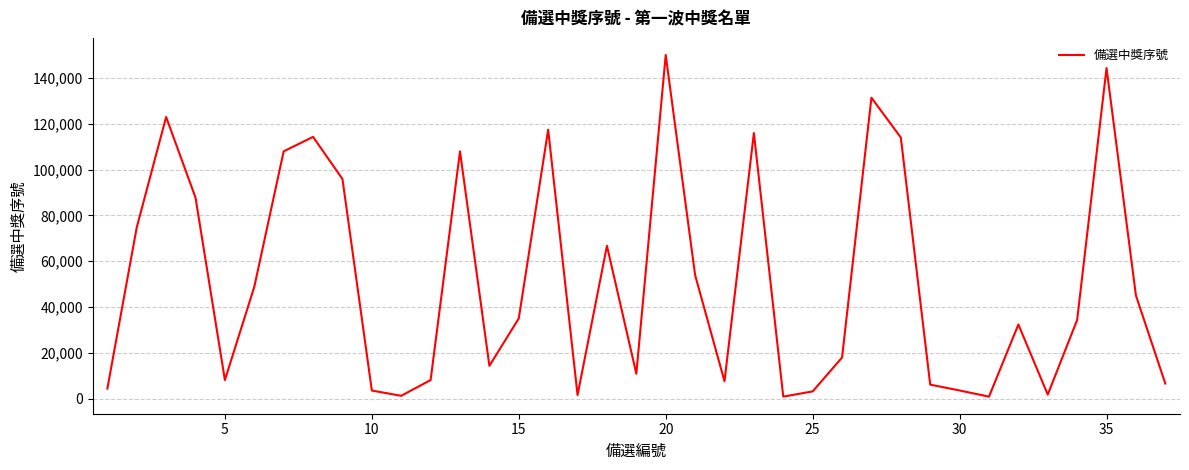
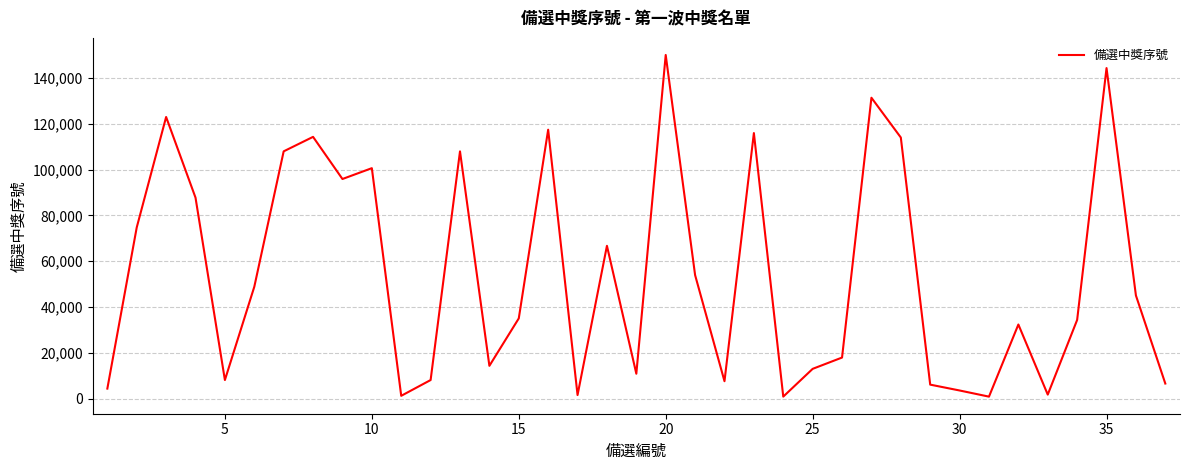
10: 4,000 -> 101,000
25: 3,000 -> 13,000
